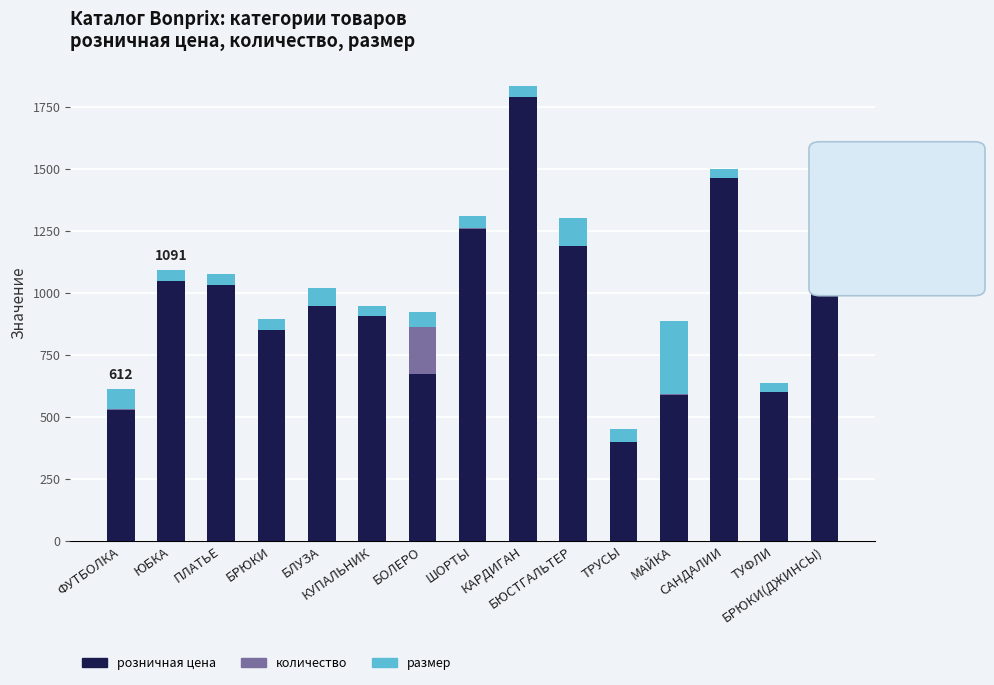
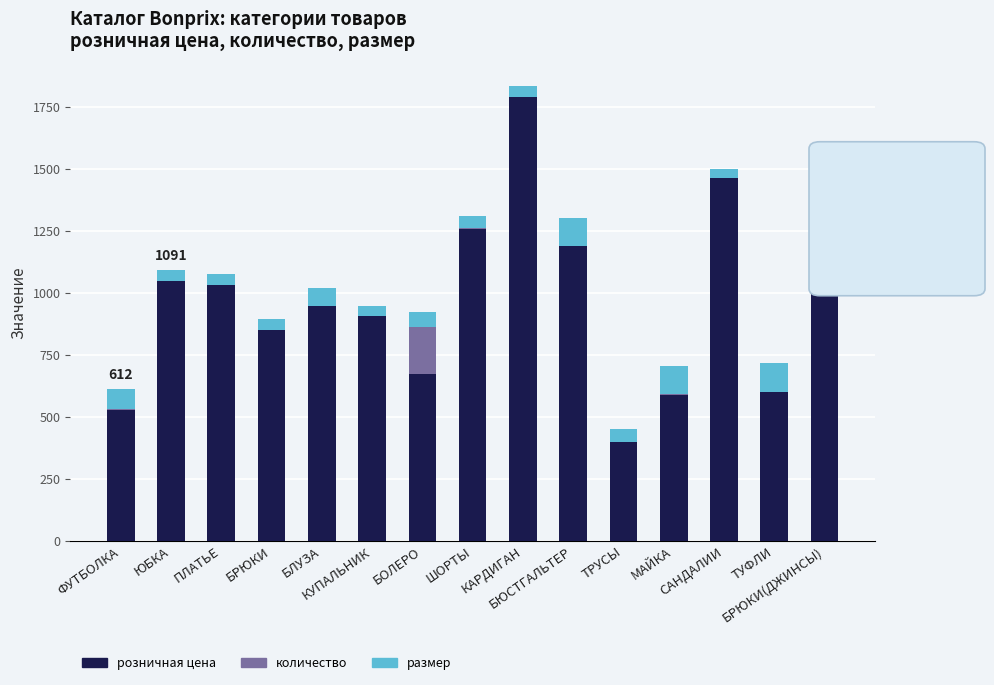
размер, МАЙКА: 300 -> 120
размер, ТУФЛИ: 40 -> 120
